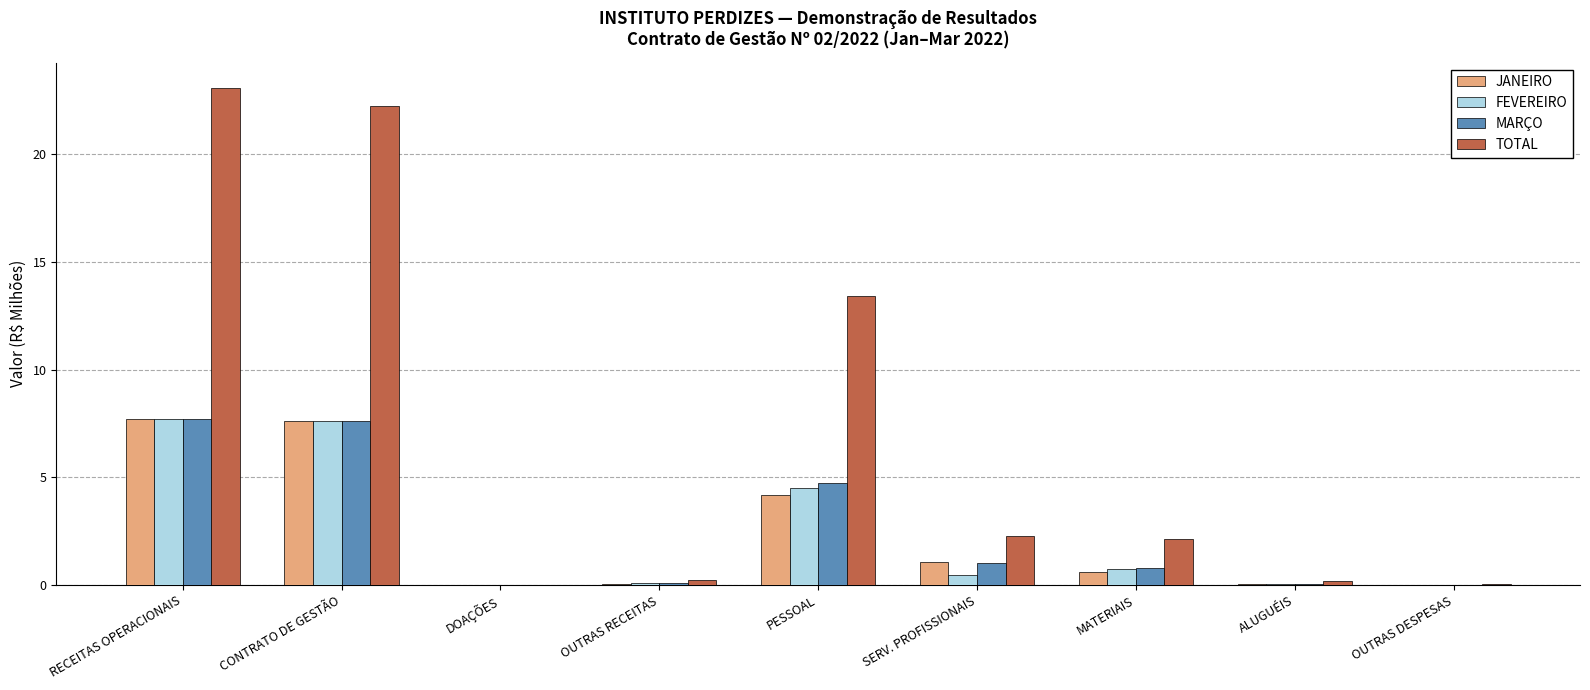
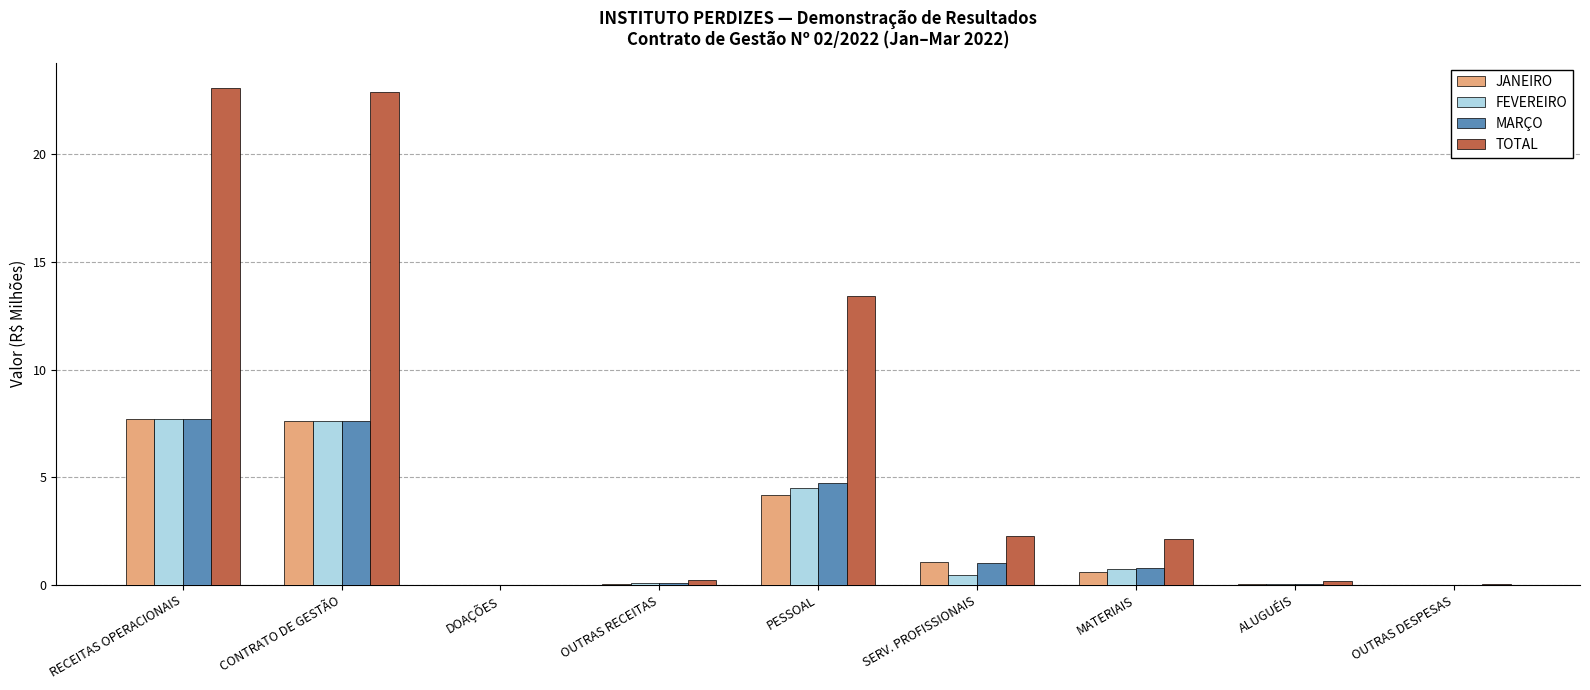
TOTAL, CONTRATO DE GESTÃO: 22.2 -> 22.9
